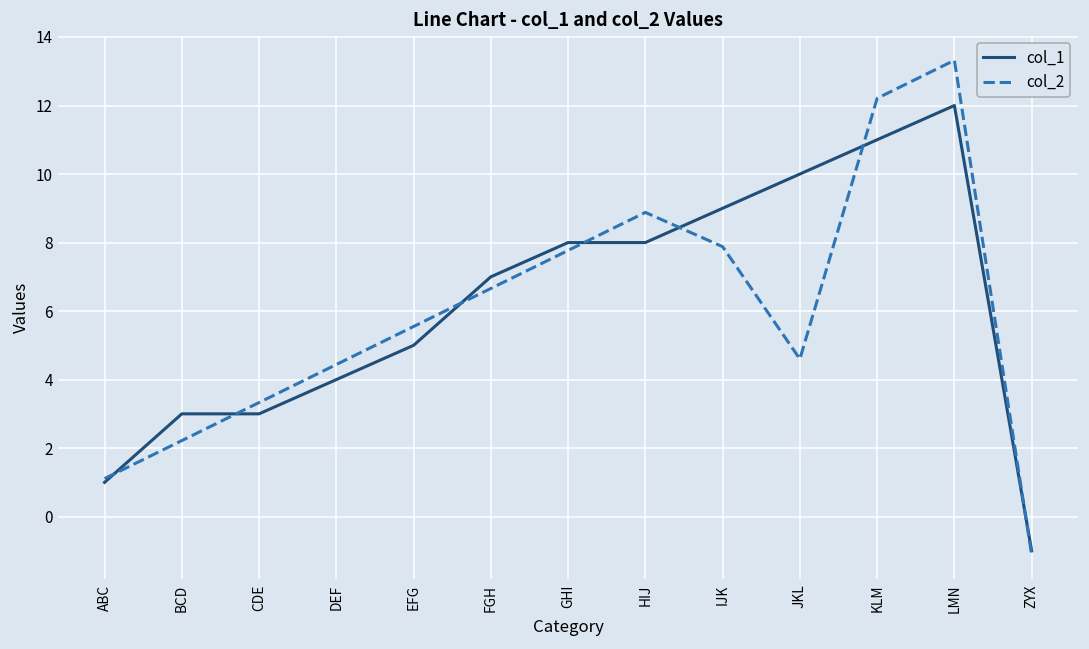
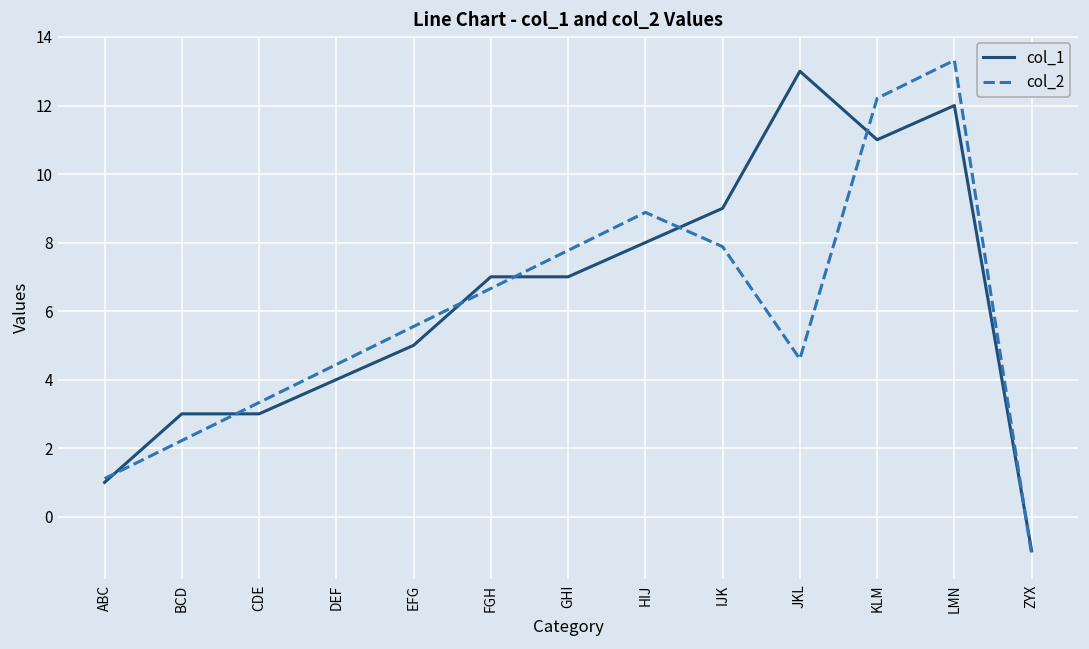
col_1, GHI: 8 -> 7
col_1, JKL: 10 -> 13
